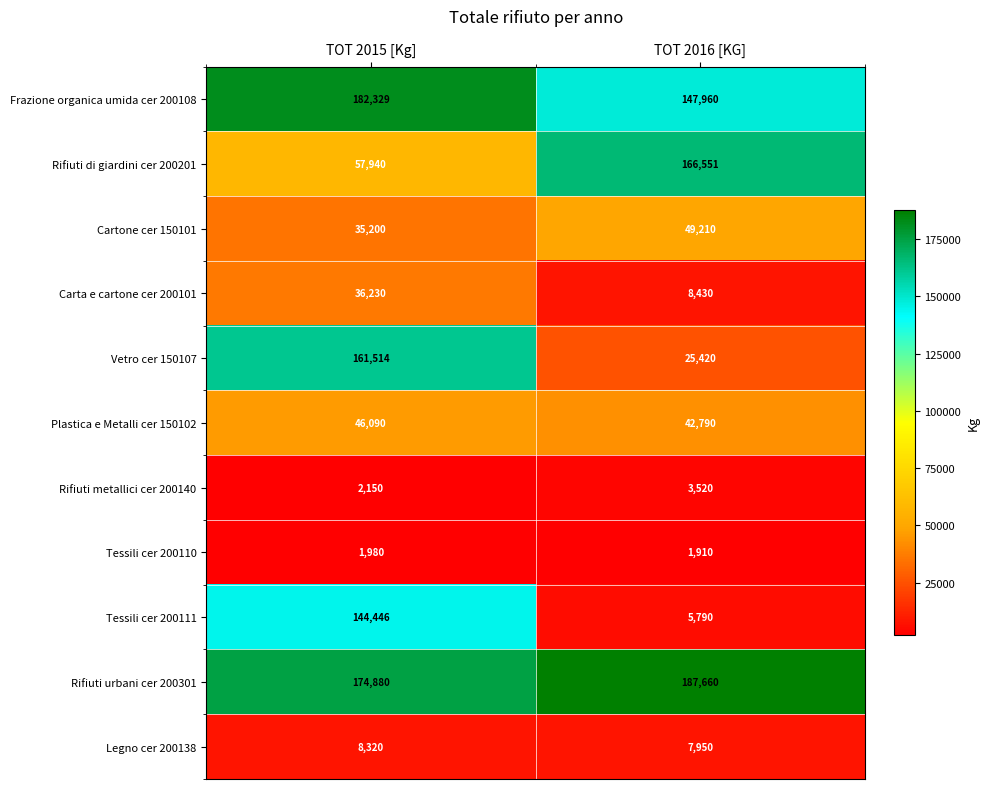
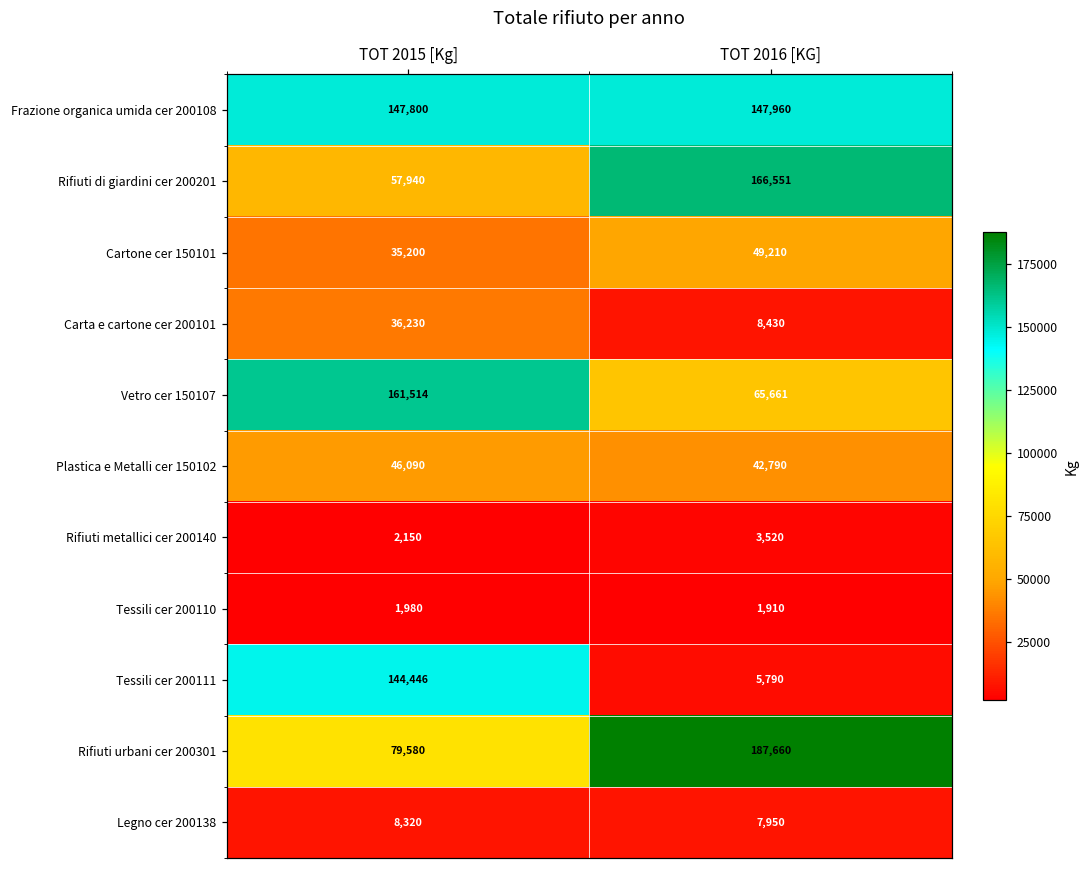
Frazione organica umida cer 200108, TOT 2015 [Kg]: 182,329 -> 147,800
Vetro cer 150107, TOT 2016 [KG]: 25,420 -> 65,661
Rifiuti urbani cer 200301, TOT 2015 [Kg]: 174,880 -> 79,580
